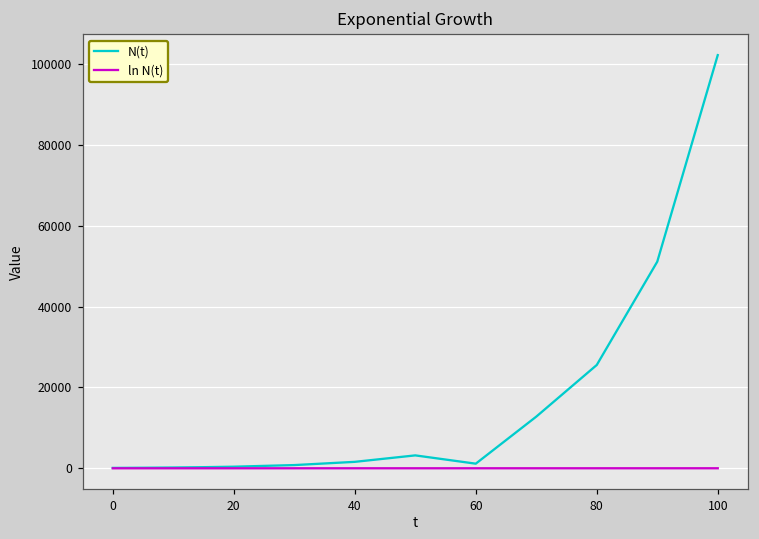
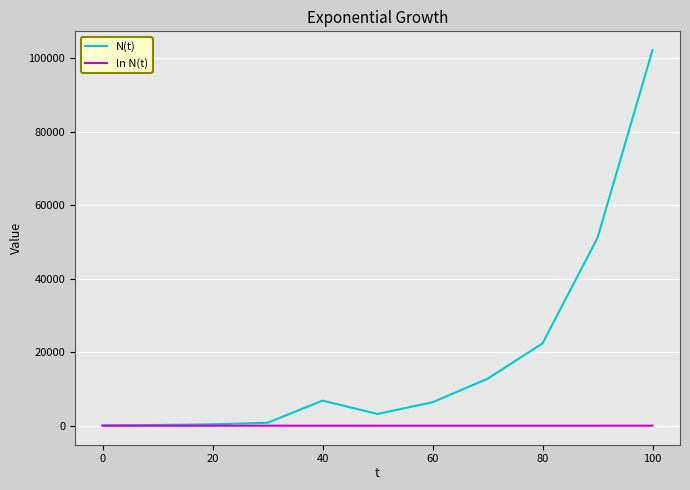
N(t), 40: 2000 -> 7000
N(t), 60: 1000 -> 6000
N(t), 80: 26000 -> 22000
